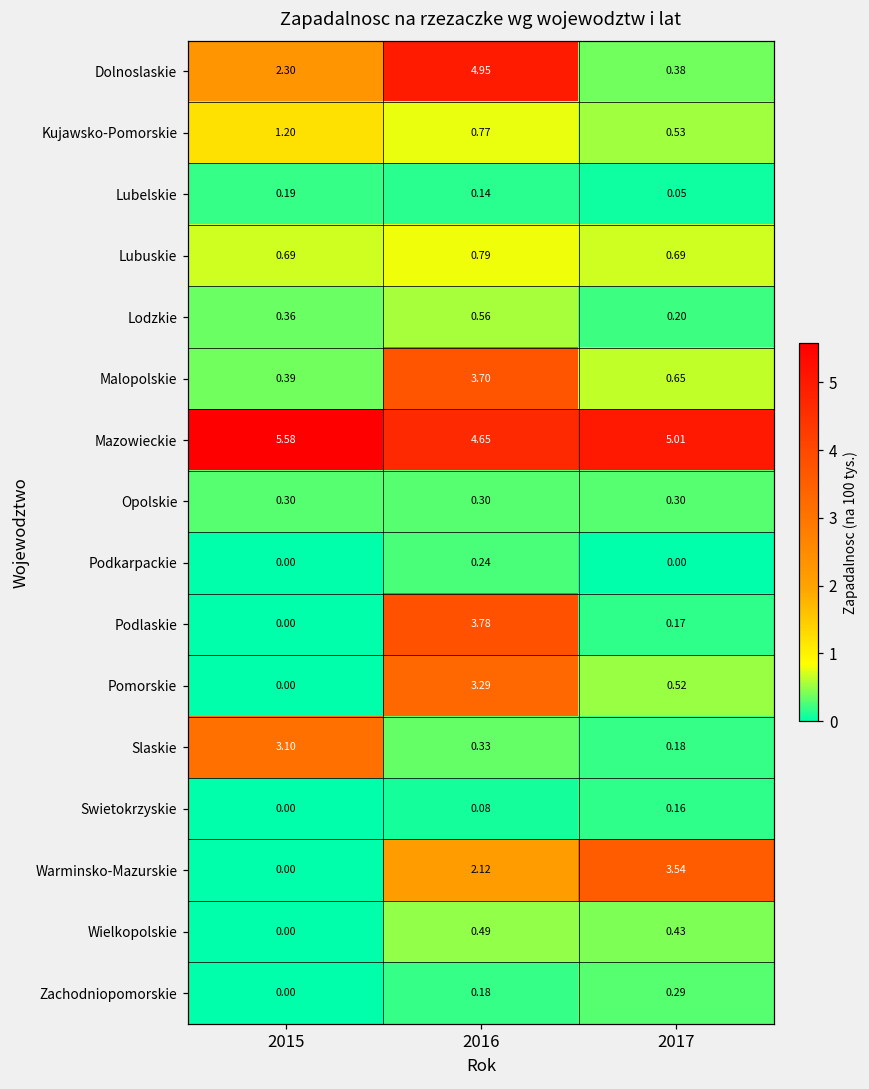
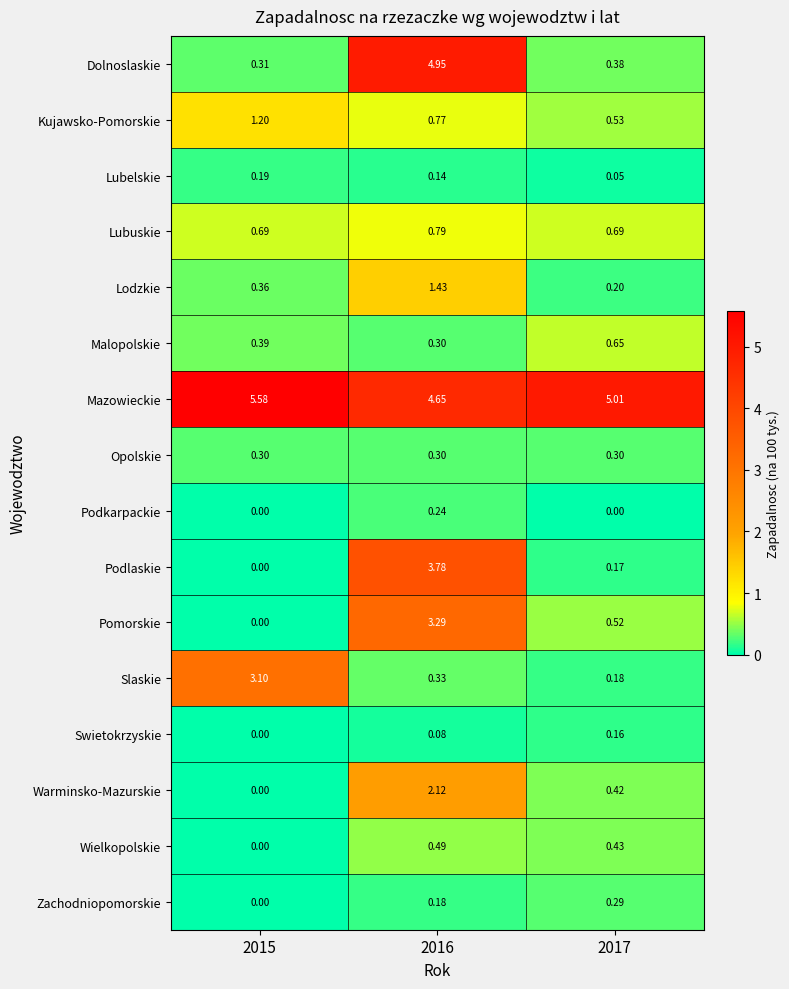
Dolnoslaskie, 2015: 2.30 -> 0.31
Lodzkie, 2016: 0.56 -> 1.43
Malopolskie, 2016: 3.70 -> 0.30
Warminsko-Mazurskie, 2017: 3.54 -> 0.42
